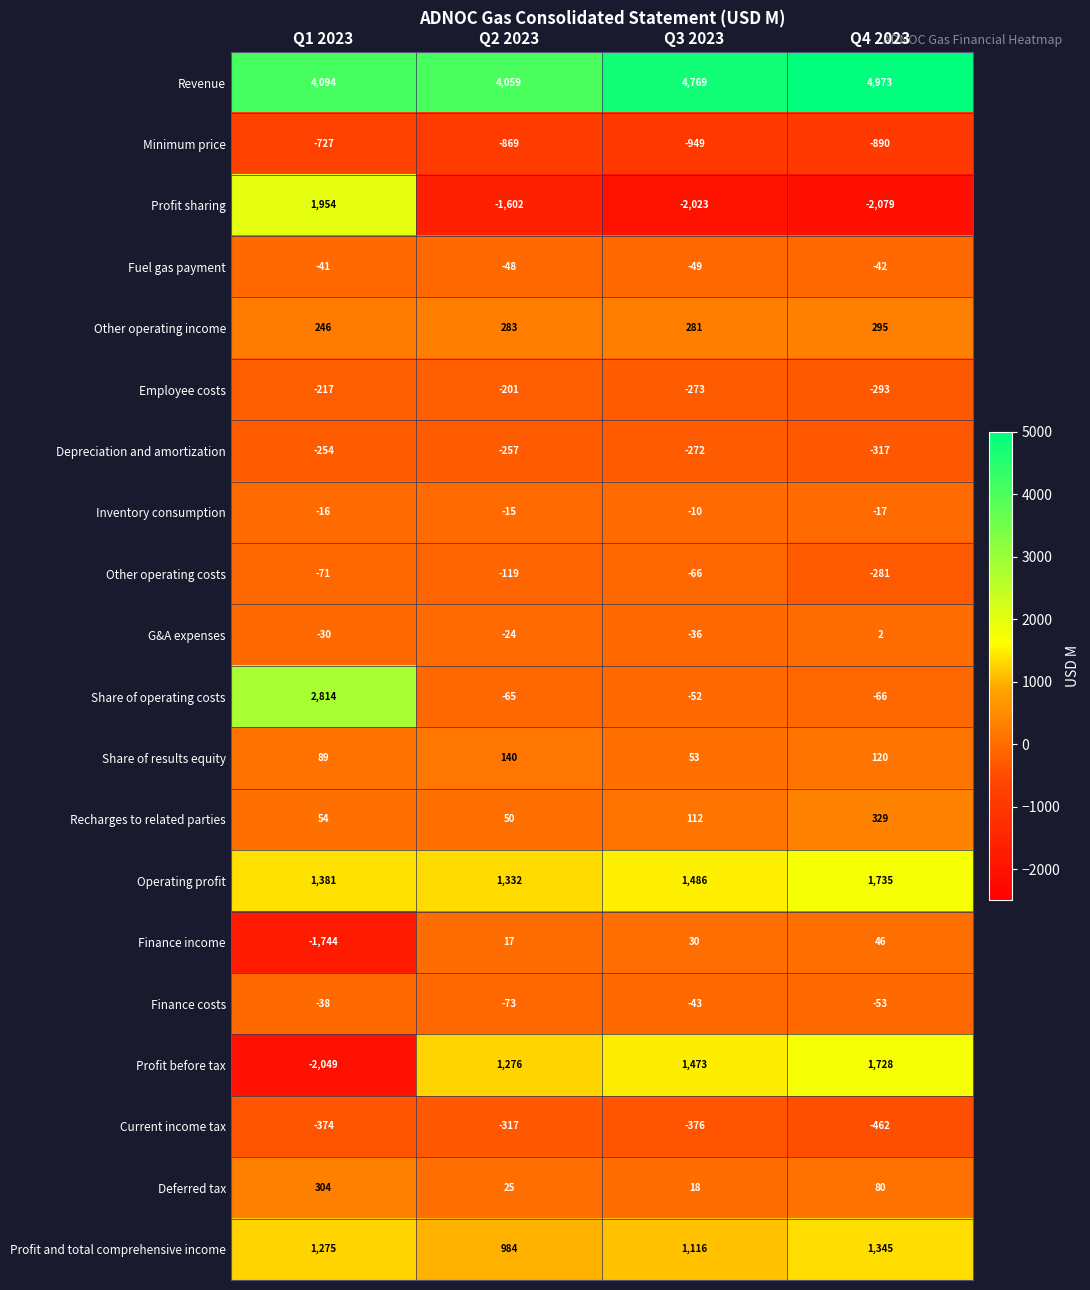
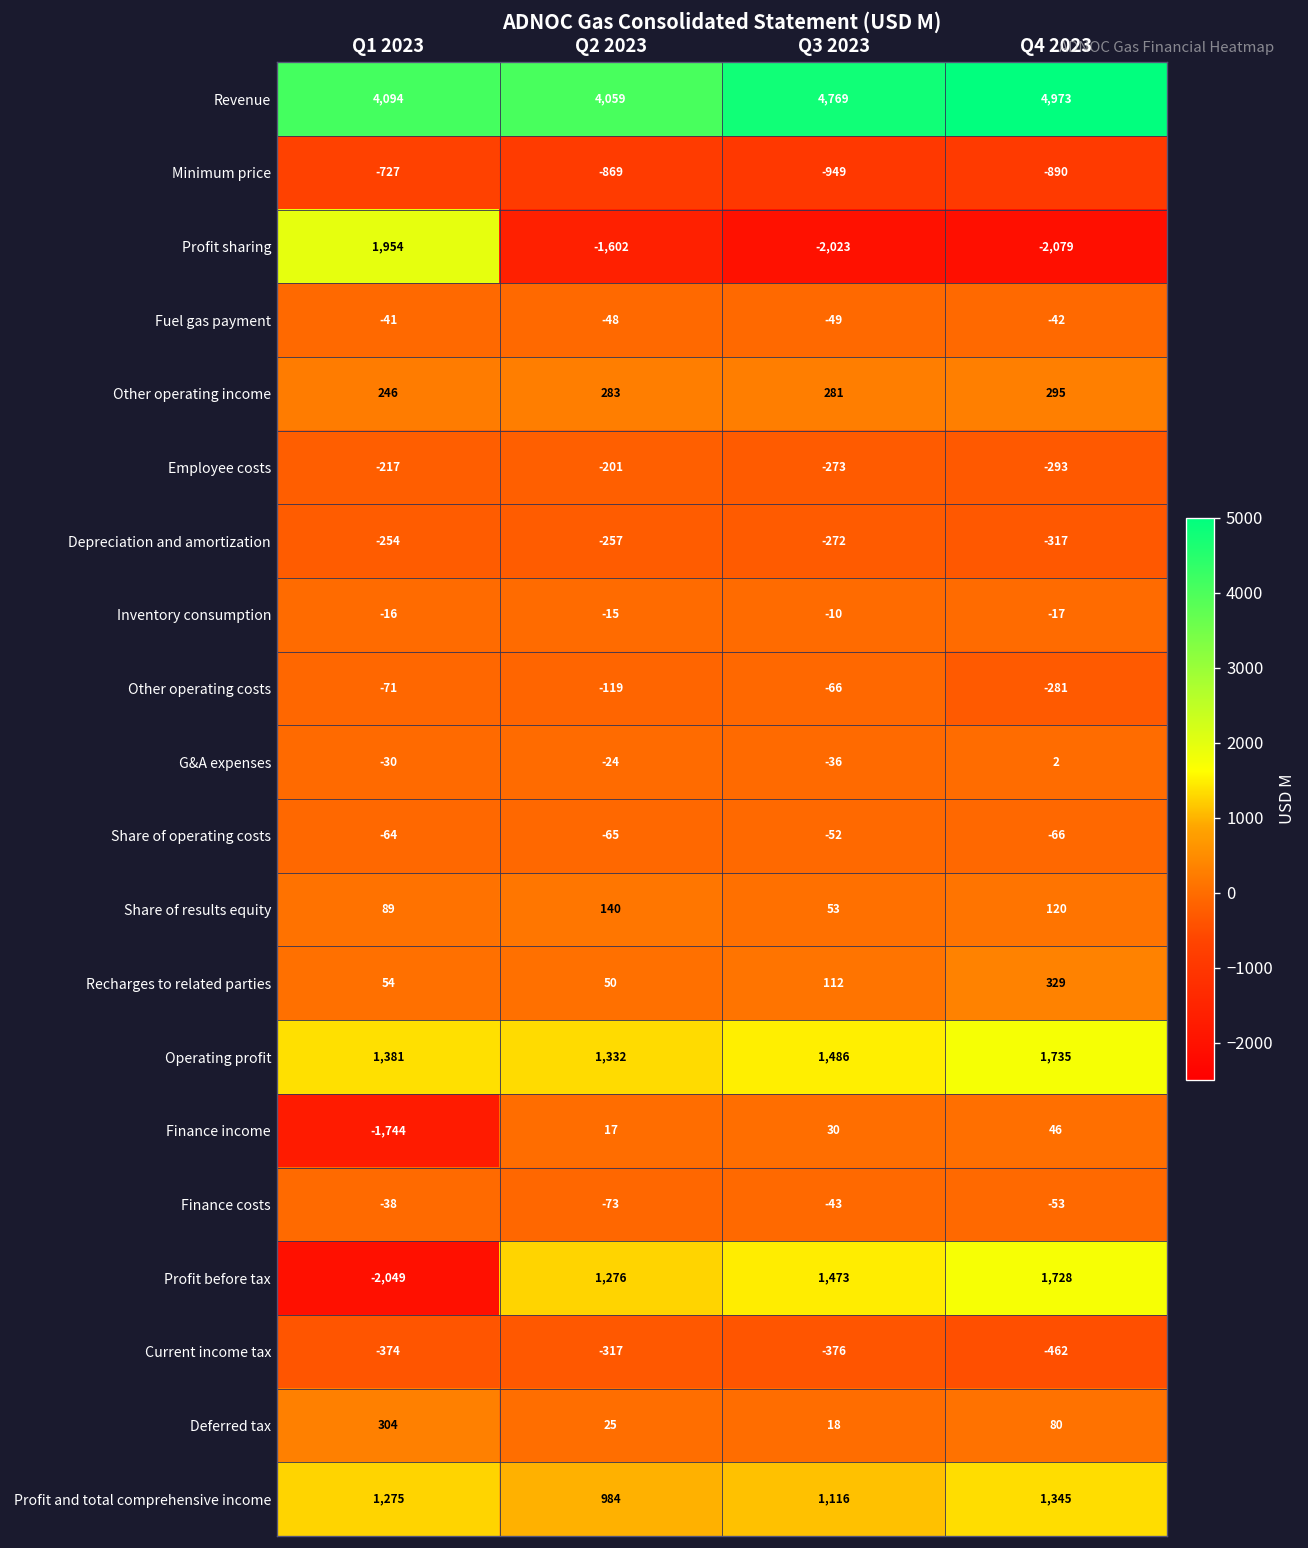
Share of operating costs, Q1 2023: 2,814 -> -64
